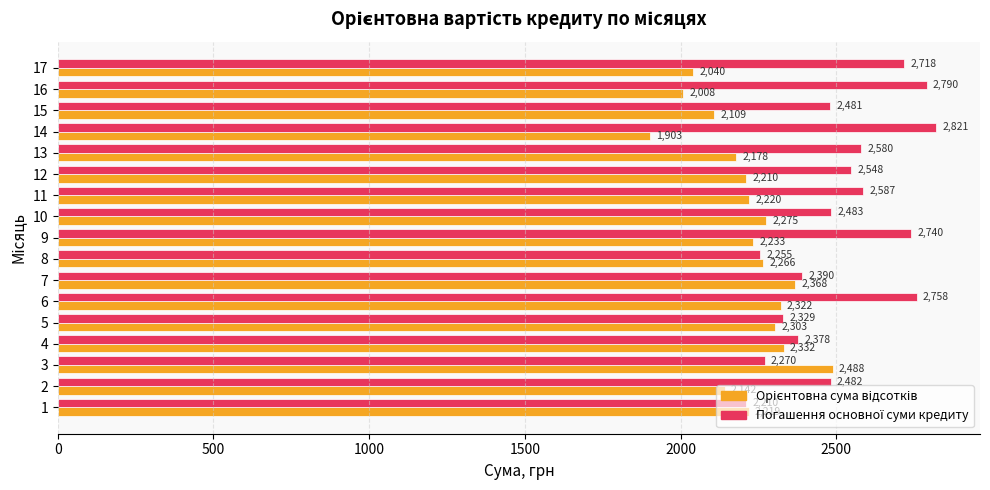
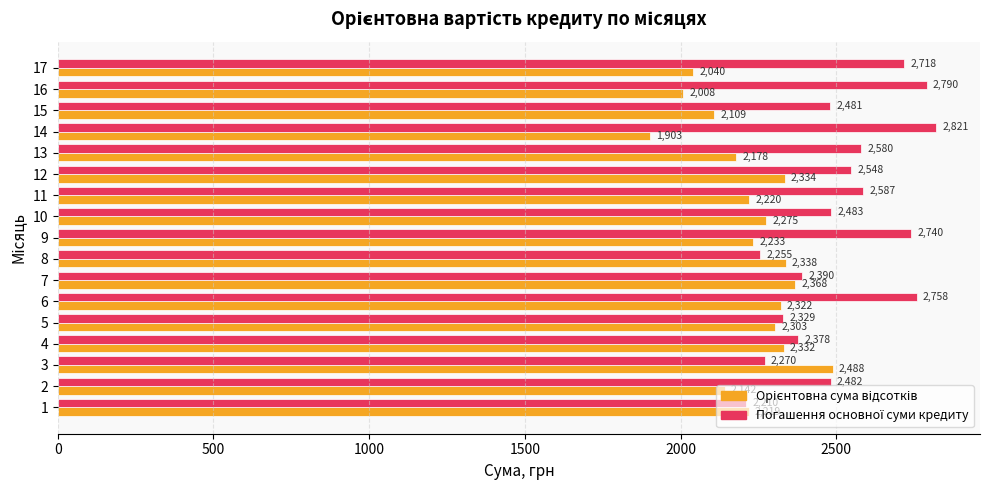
Орієнтовна сума відсотків, 12: 2,210 -> 2,334
Орієнтовна сума відсотків, 8: 2,266 -> 2,338
